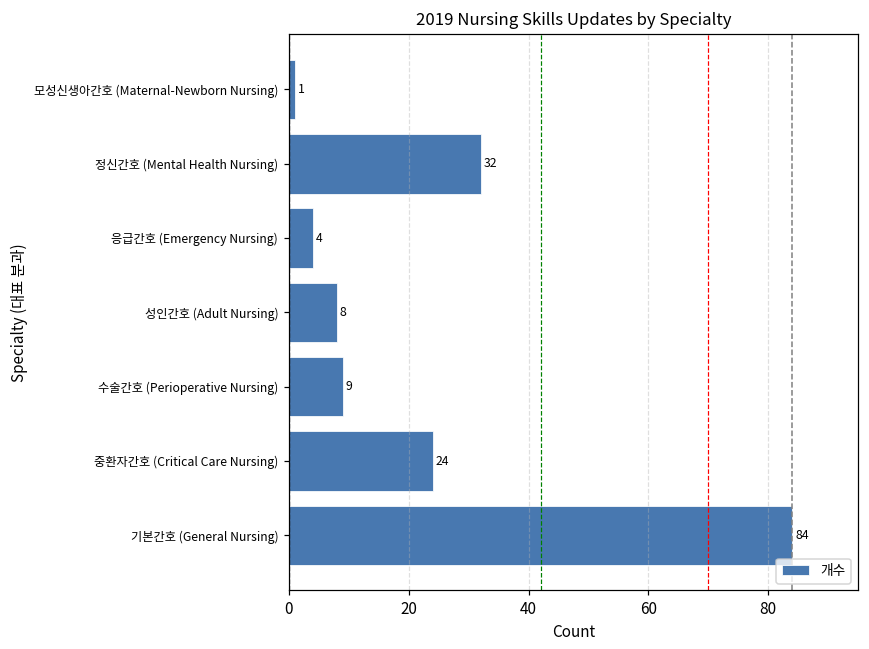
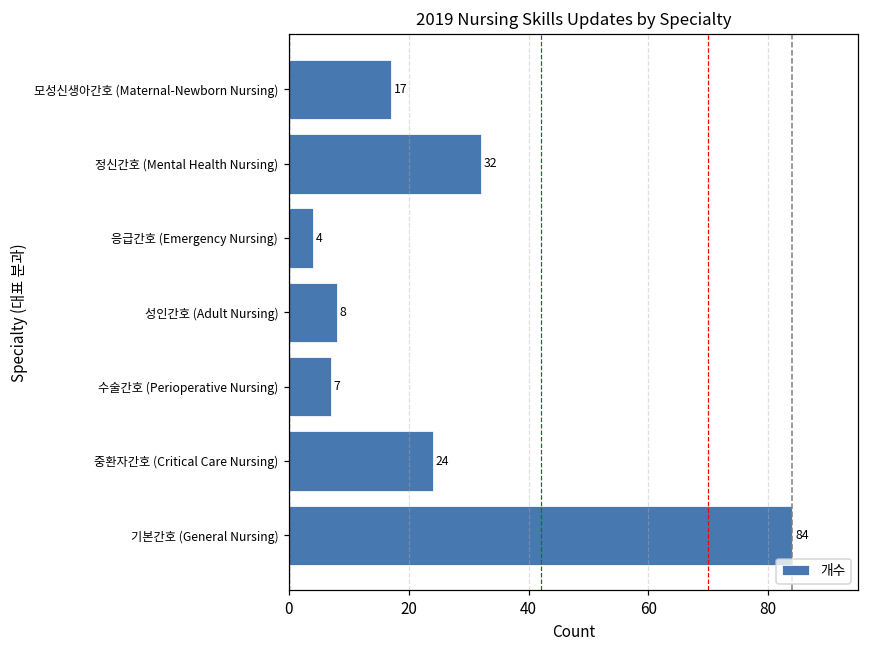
모성신생아간호 (Maternal-Newborn Nursing): 1 -> 17
수술간호 (Perioperative Nursing): 9 -> 7
